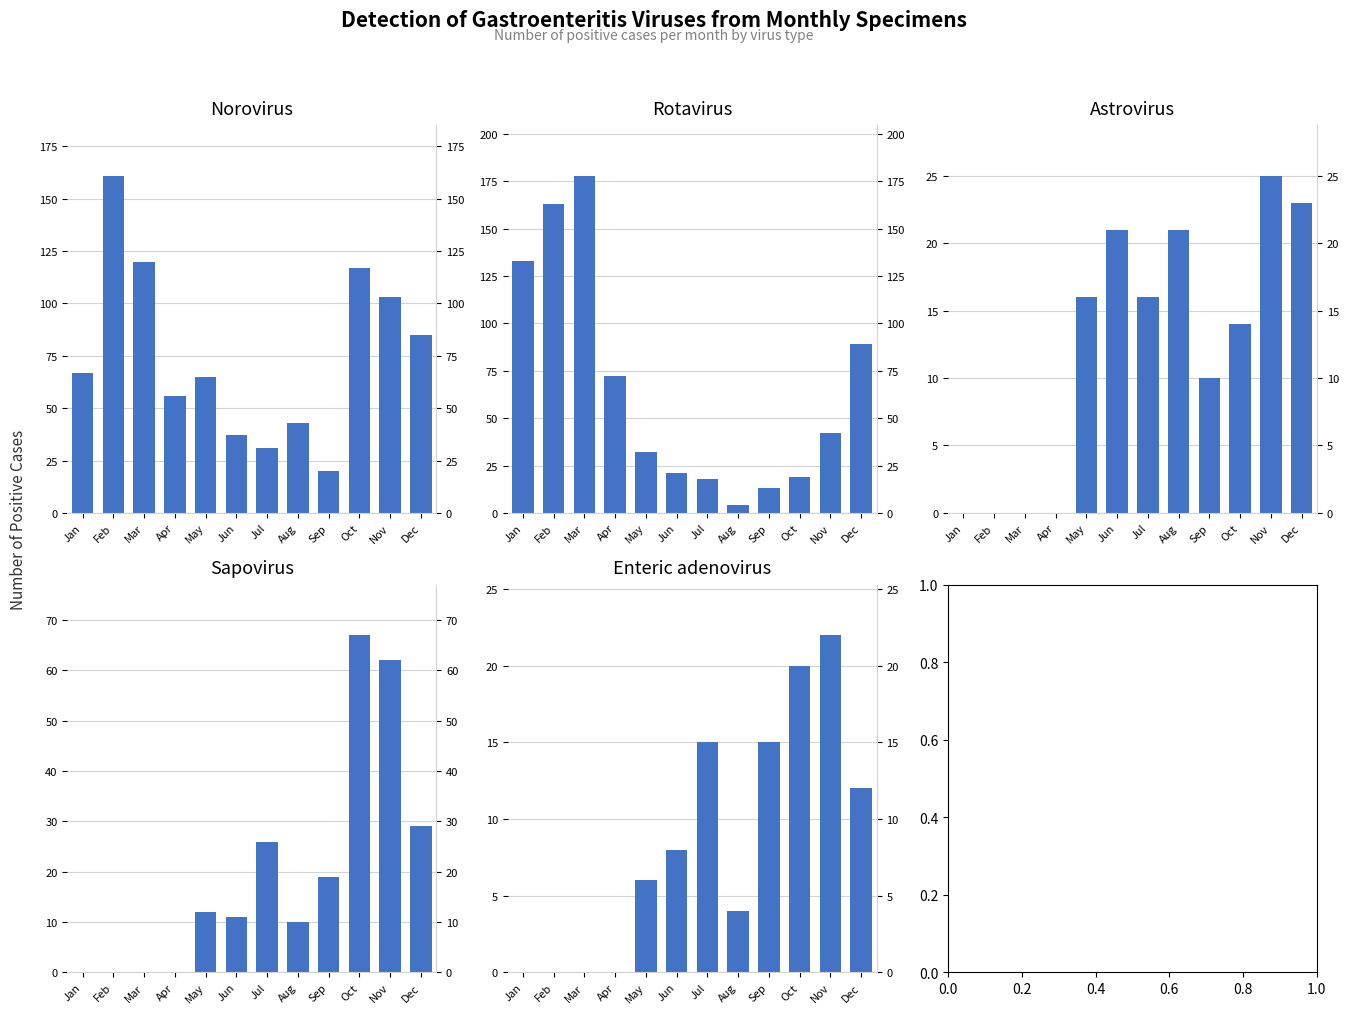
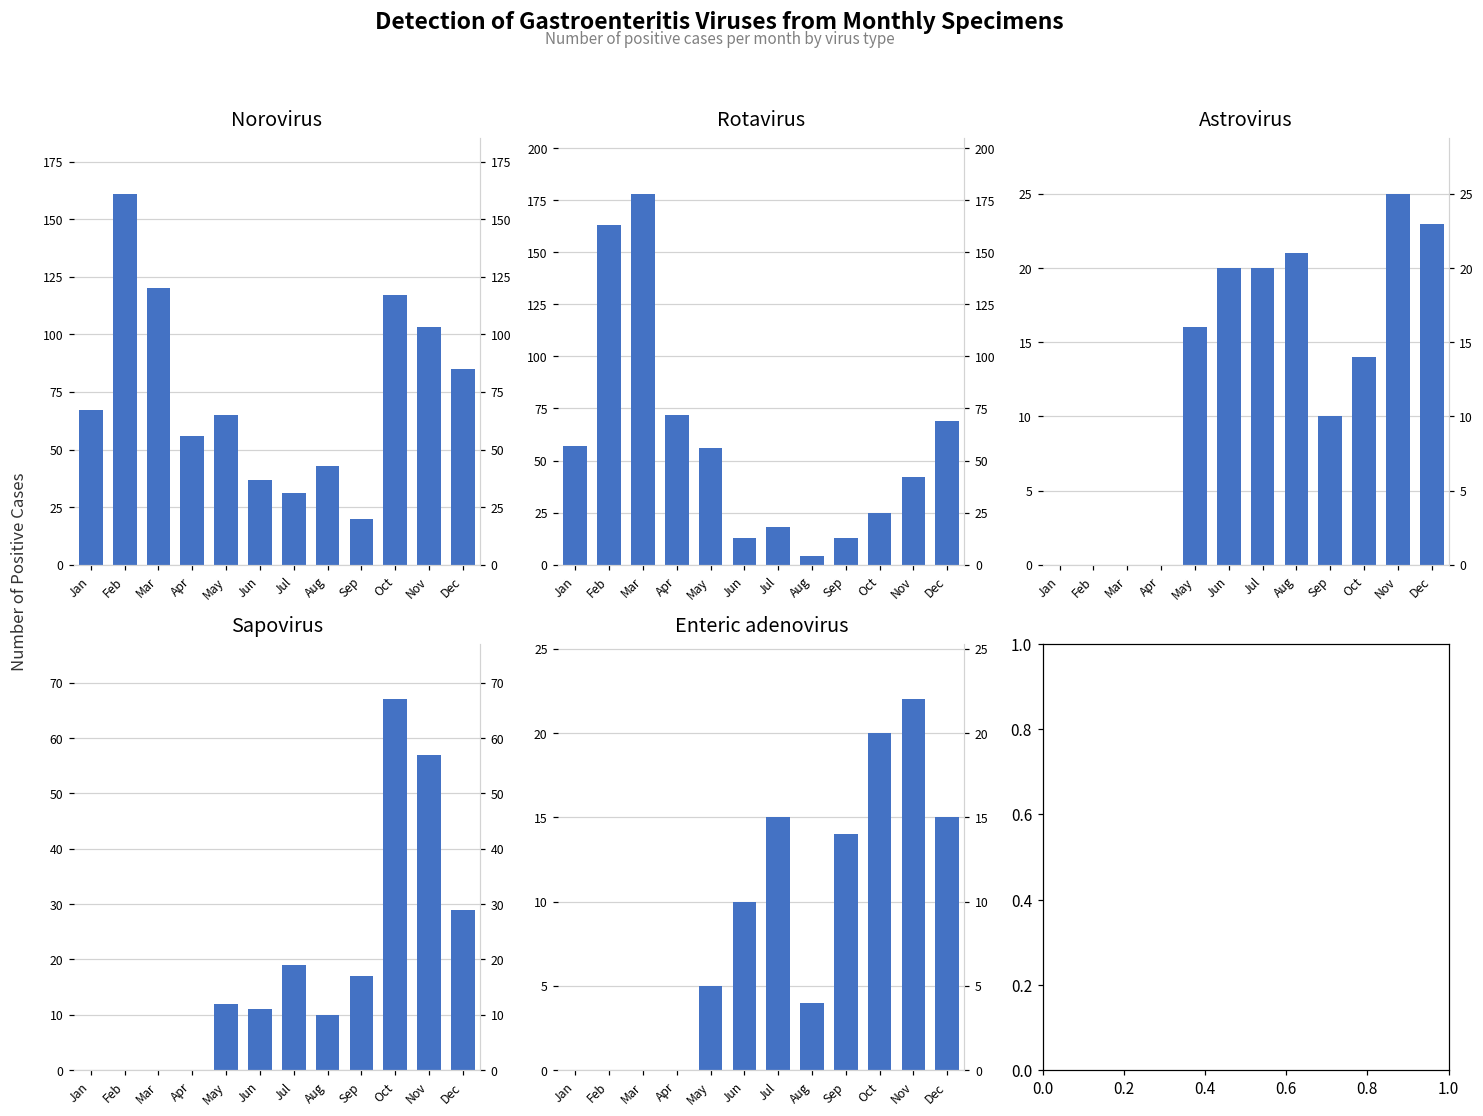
Rotavirus, Jan: 133 -> 57
Rotavirus, May: 32 -> 56
Rotavirus, Jun: 21 -> 13
Rotavirus, Oct: 19 -> 25
Rotavirus, Dec: 89 -> 69
Astrovirus, Jun: 21 -> 20
Astrovirus, Jul: 16 -> 20
Sapovirus, Jul: 26 -> 19
Sapovirus, Sep: 19 -> 17
Sapovirus, Nov: 62 -> 57
Enteric adenovirus, May: 6 -> 5
Enteric adenovirus, Jun: 8 -> 10
Enteric adenovirus, Sep: 15 -> 14
Enteric adenovirus, Dec: 12 -> 15
